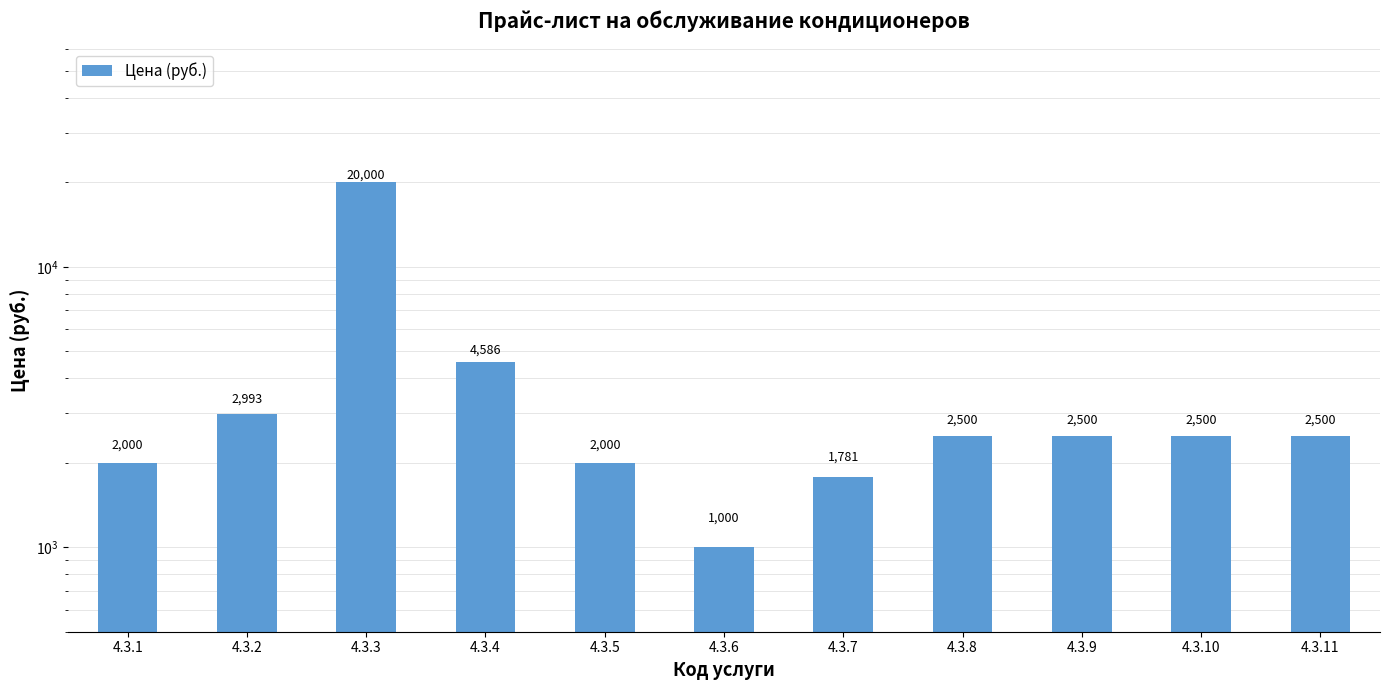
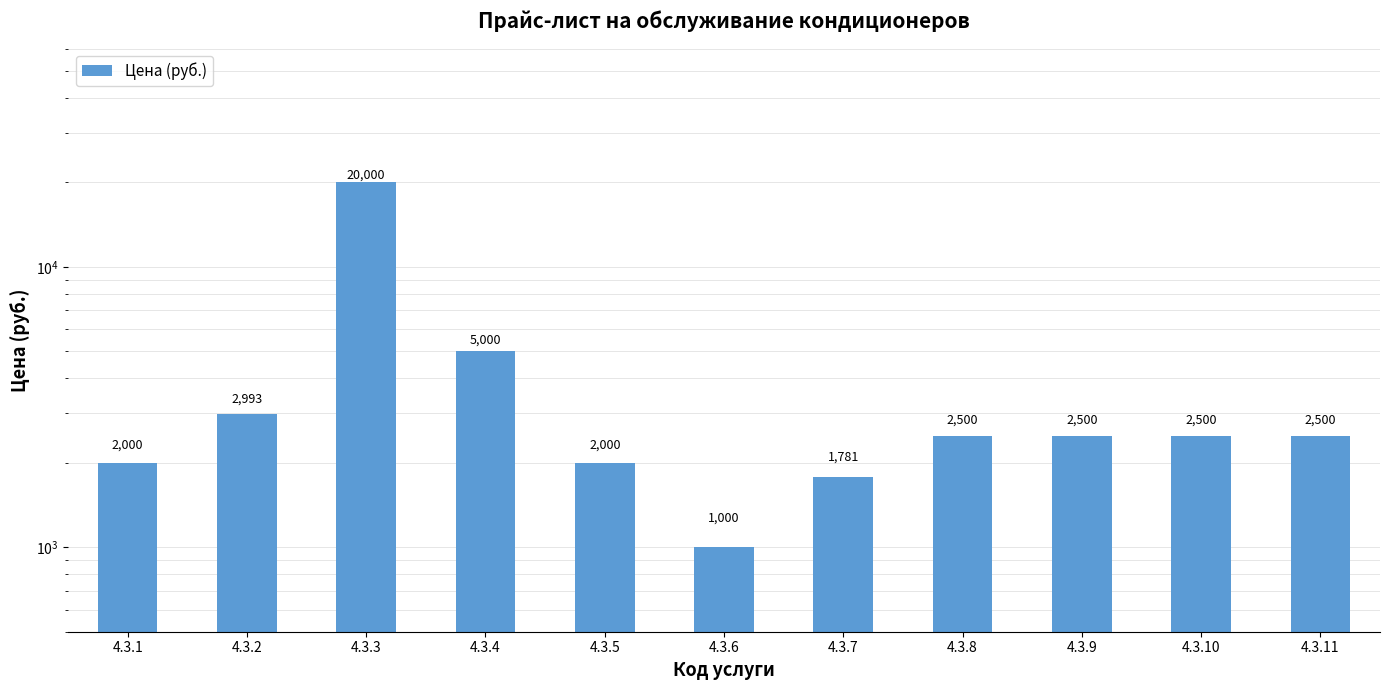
4.3.4: 4,586 -> 5,000
